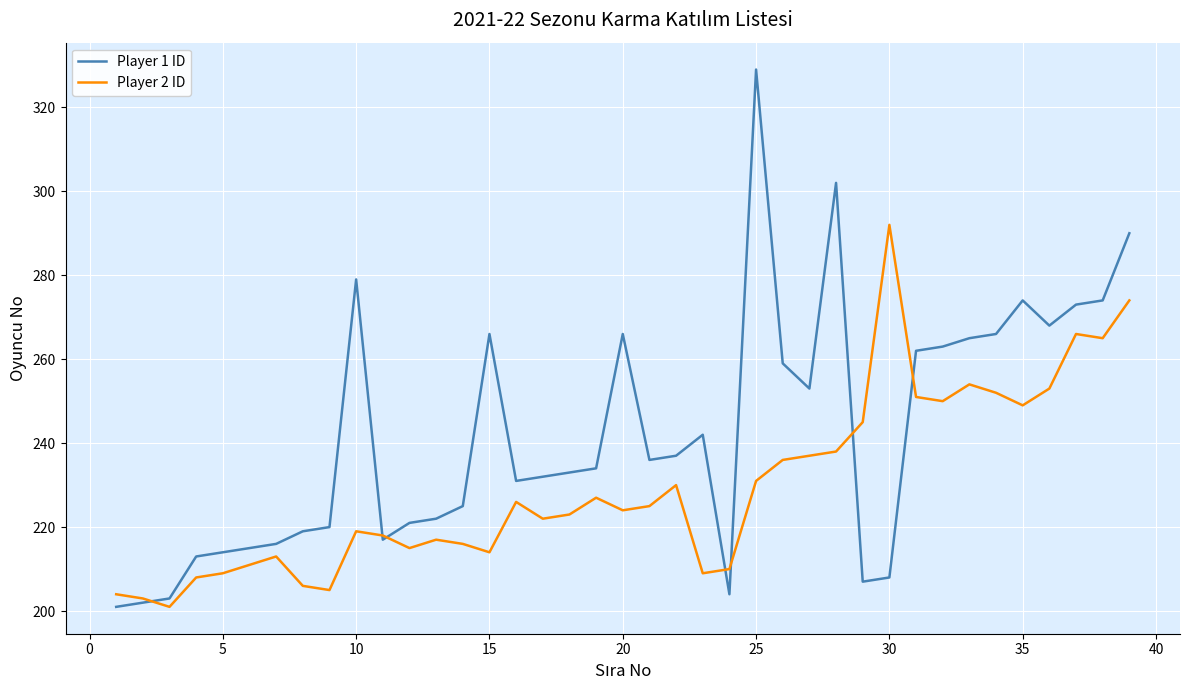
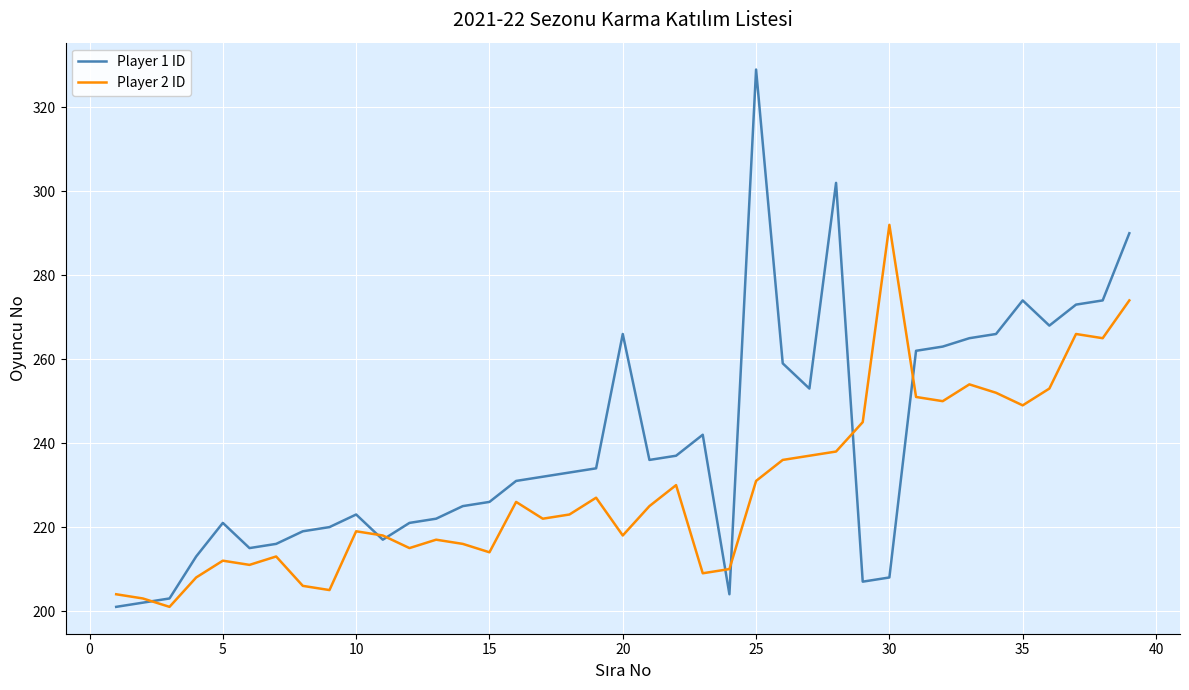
Player 1 ID, 5: 214 -> 221
Player 2 ID, 5: 209 -> 212
Player 1 ID, 10: 279 -> 223
Player 1 ID, 15: 266 -> 226
Player 2 ID, 20: 224 -> 218
